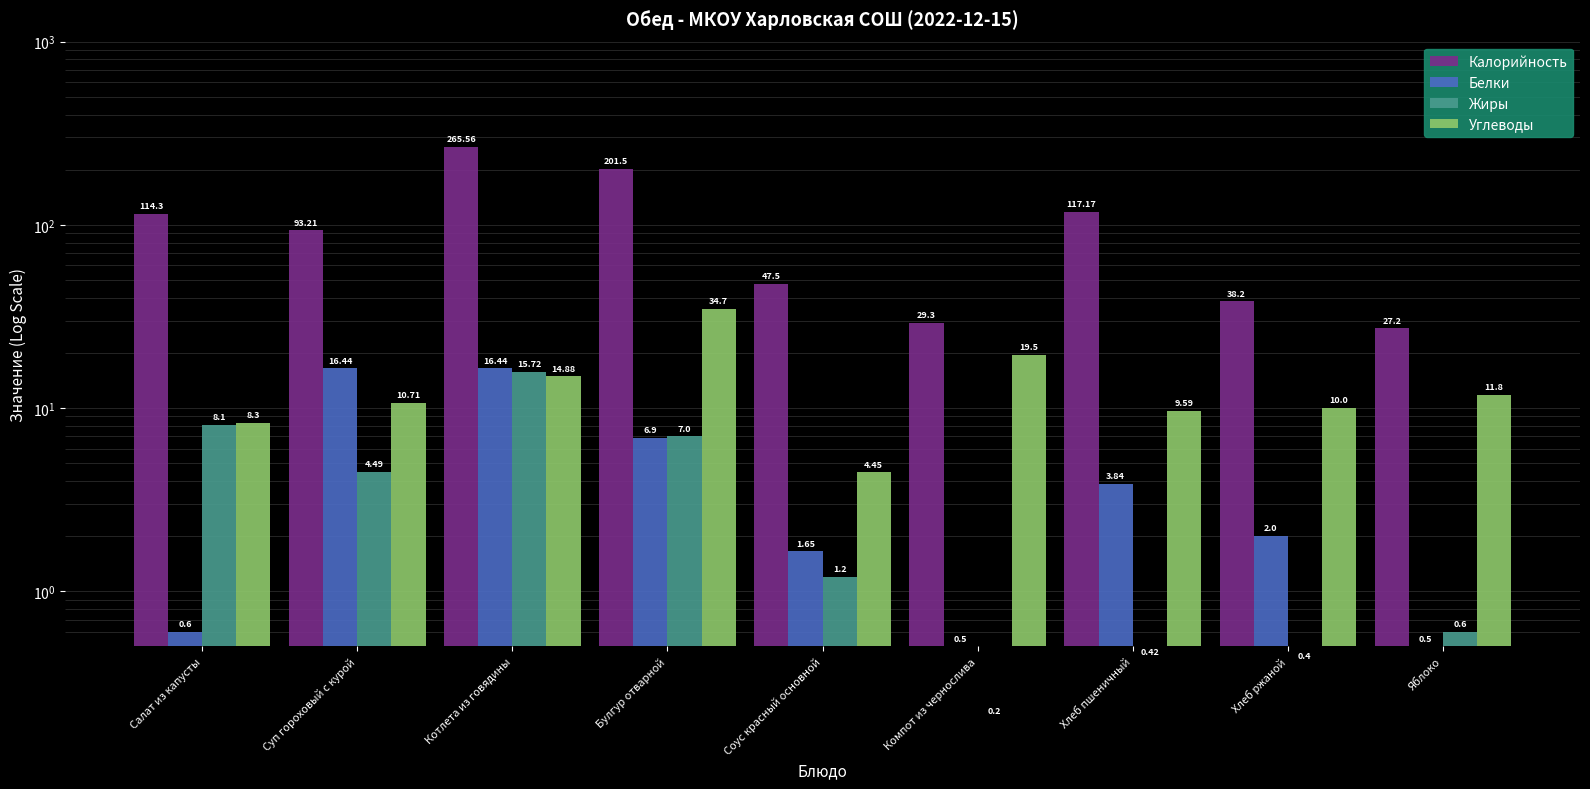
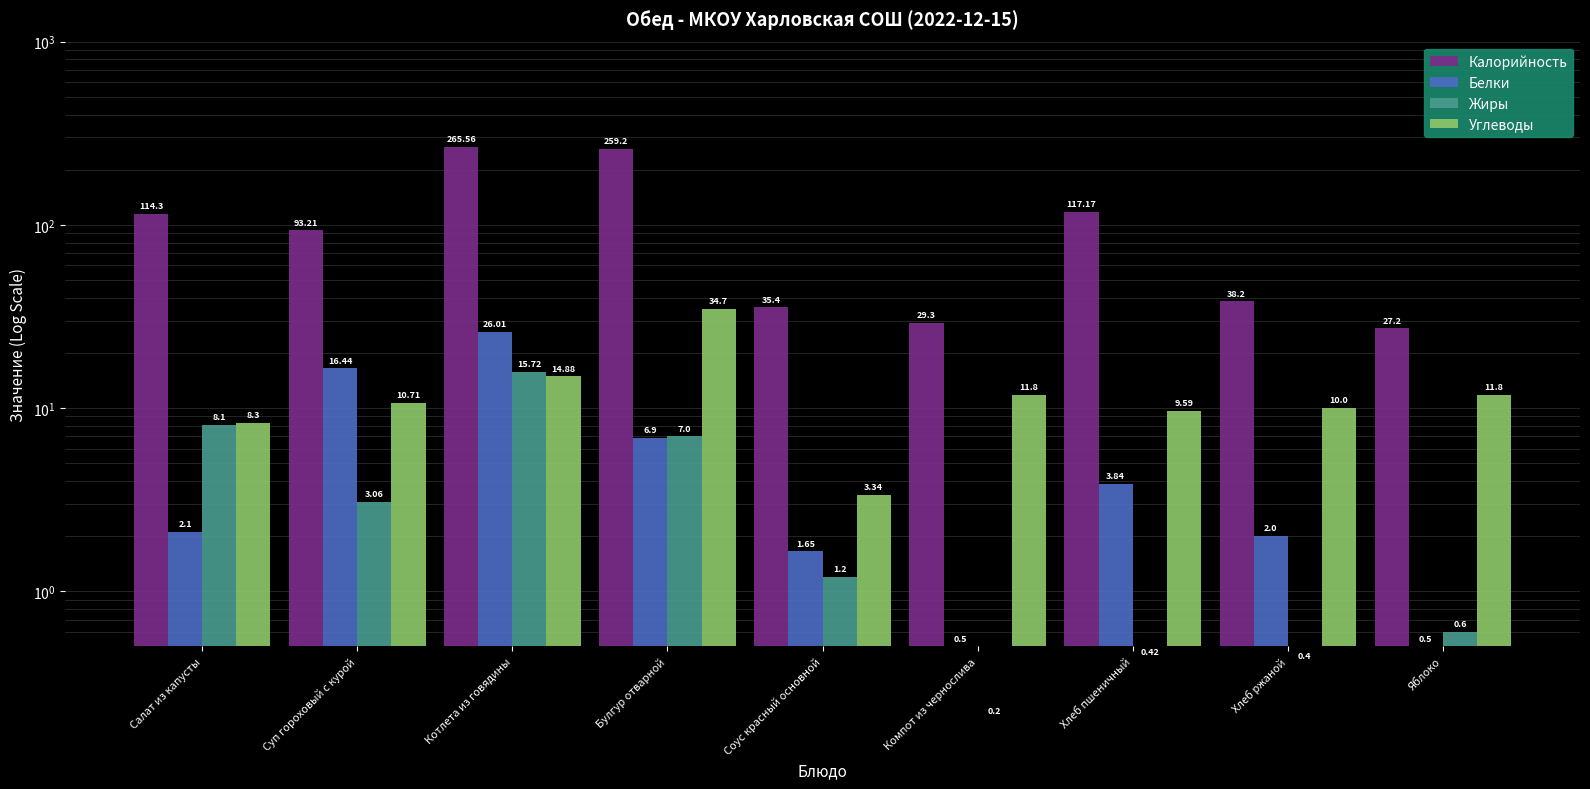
Белки, Салат из капусты: 0.6 -> 2.1
Жиры, Суп гороховый с курой: 4.49 -> 3.06
Белки, Котлета из говядины: 16.44 -> 26.01
Калорийность, Булгур отварной: 201.5 -> 259.2
Калорийность, Соус красный основной: 47.5 -> 35.4
Углеводы, Соус красный основной: 4.45 -> 3.34
Углеводы, Компот из чернослива: 19.5 -> 11.8
